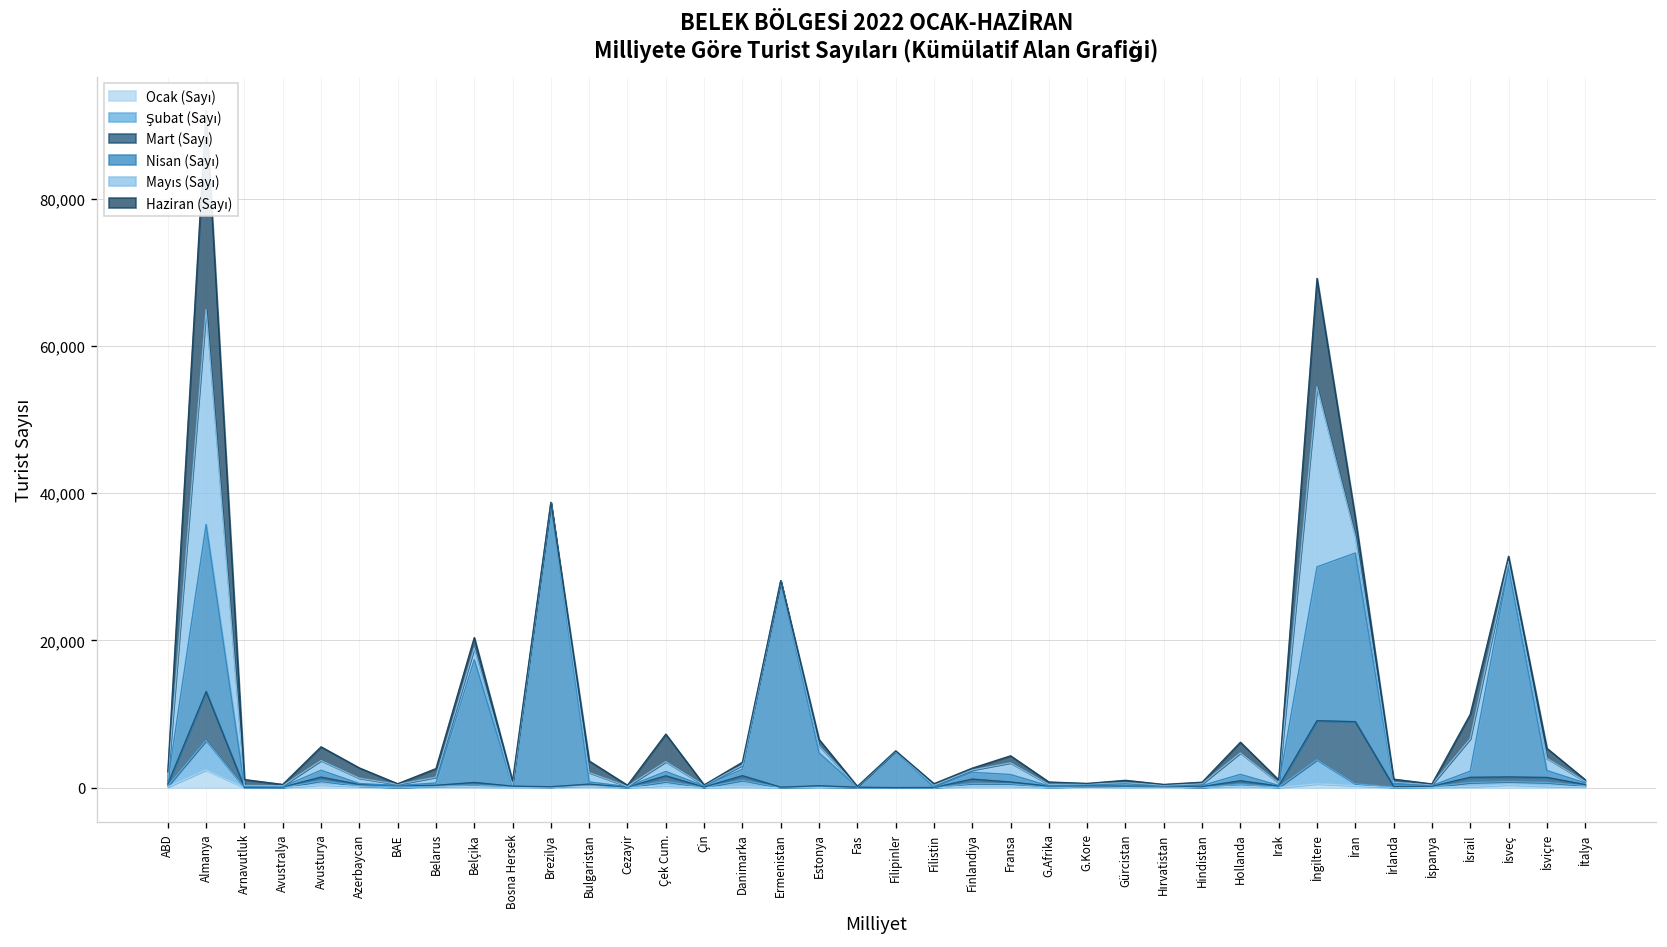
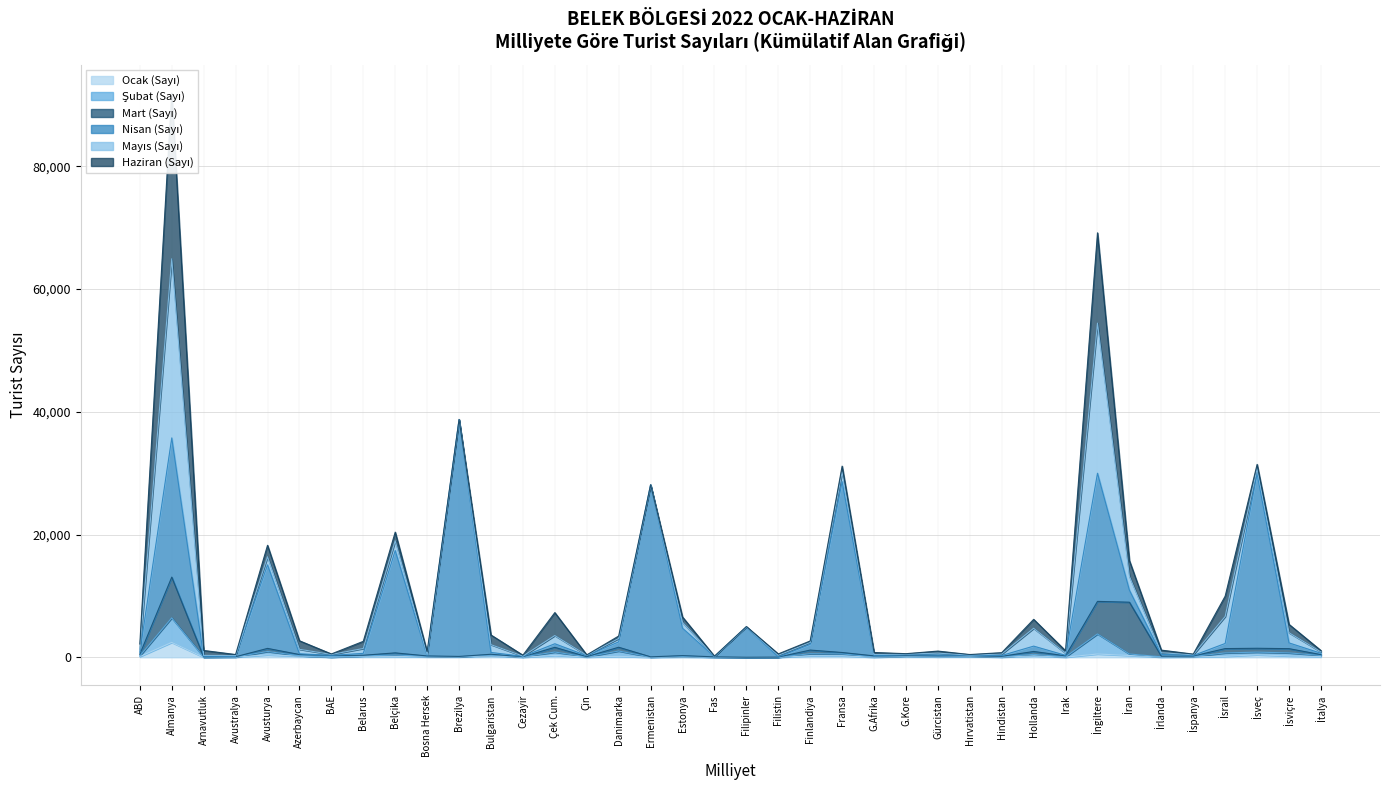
Nisan (Sayı), Avusturya: 1,000 -> 14,000
Nisan (Sayı), Fransa: 1,000 -> 28,000
Nisan (Sayı), İran: 23,000 -> 2,000
